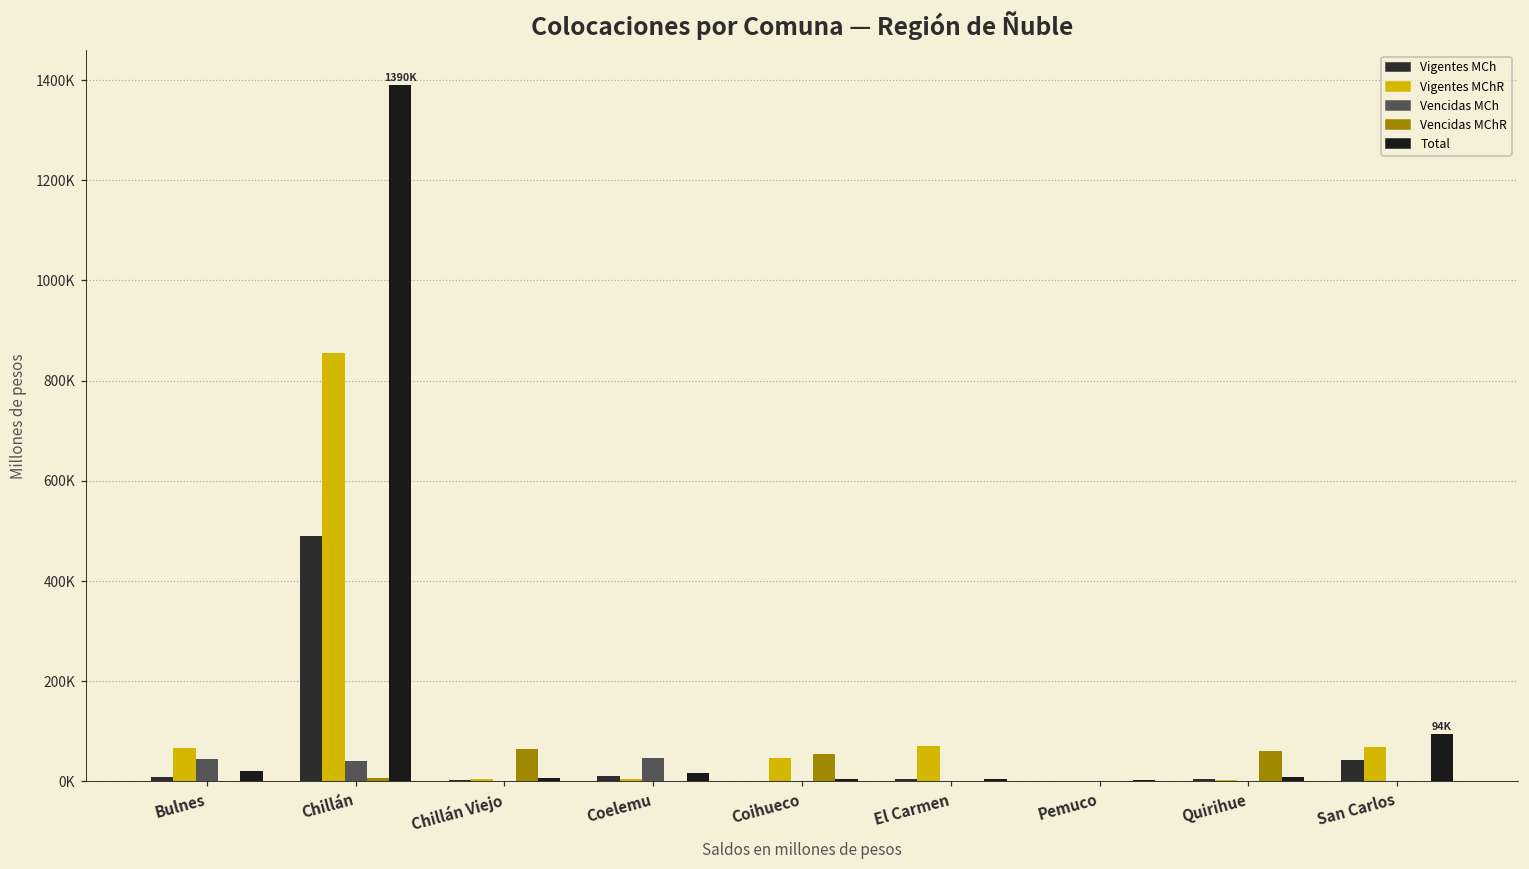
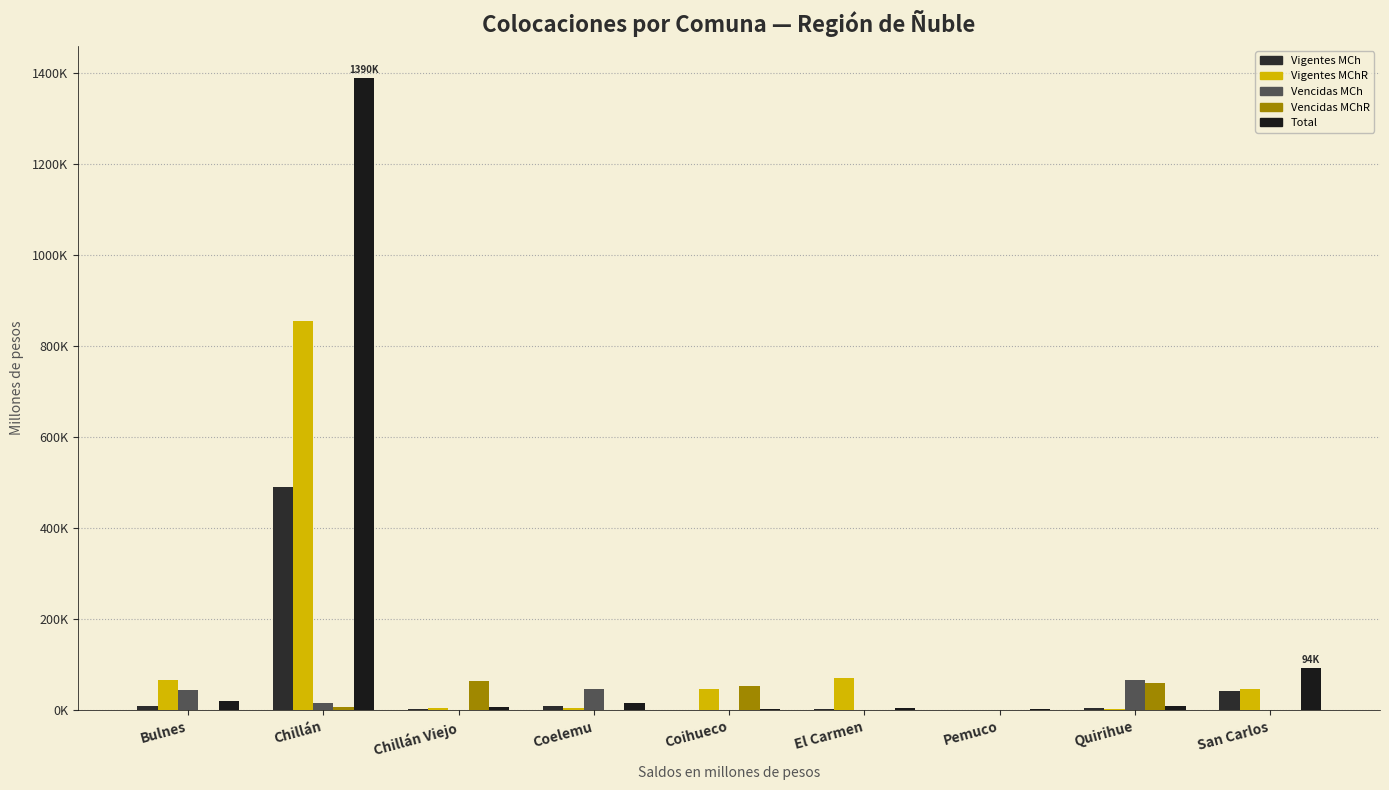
Vencidas MCh, Chillán: 40000 -> 20000
Vencidas MCh, Quirihue: 0 -> 70000
Vigentes MChR, San Carlos: 70000 -> 50000
